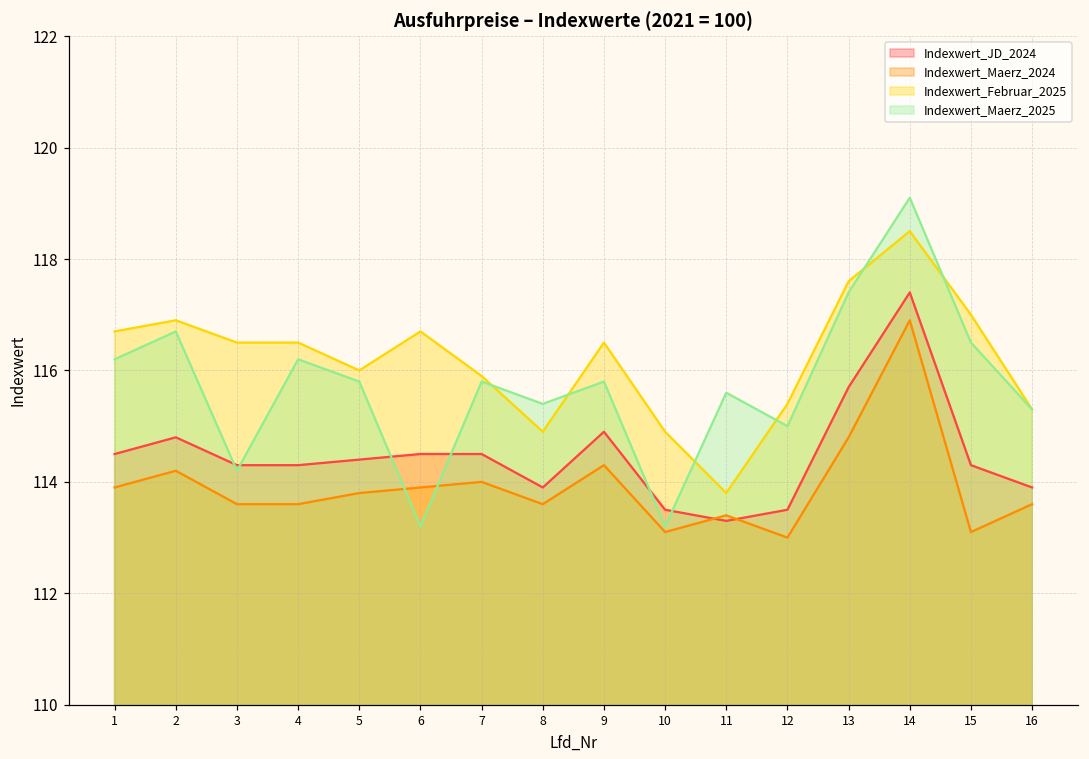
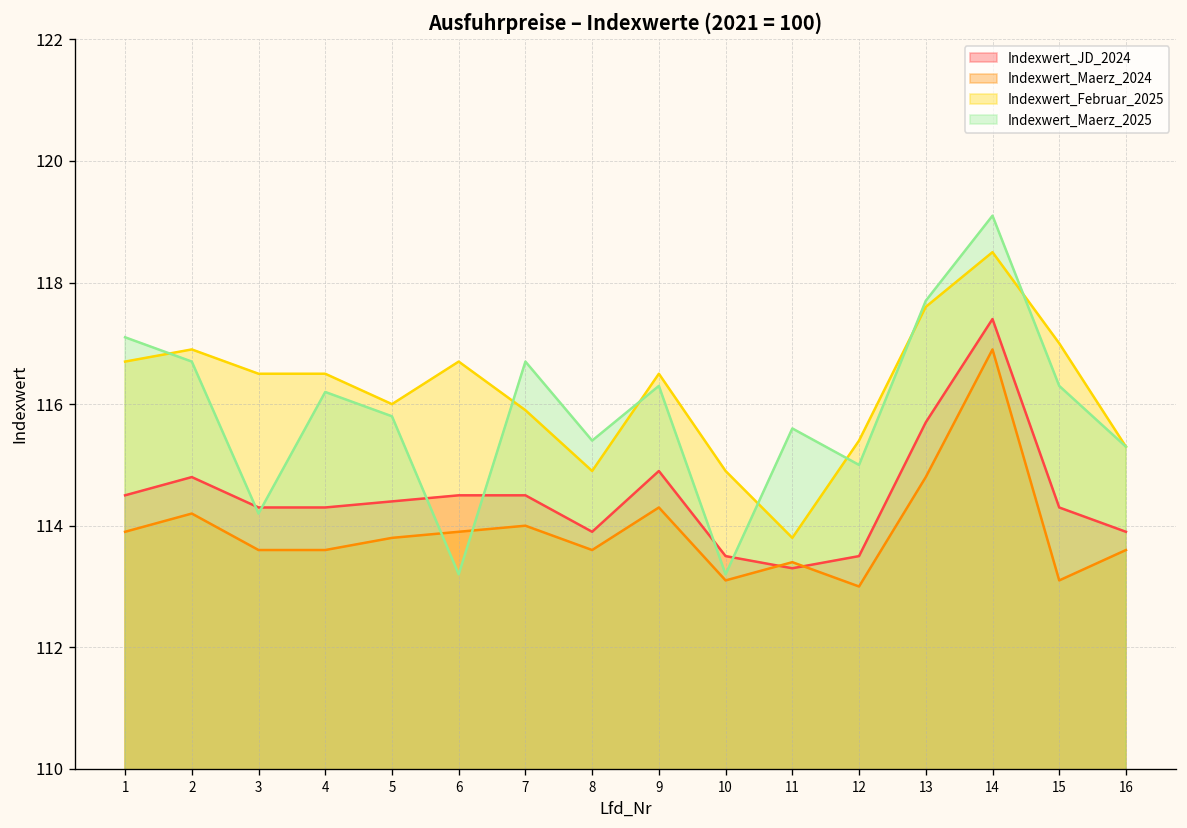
Indexwert_Maerz_2025, 1: 116.2 -> 117.1
Indexwert_Maerz_2025, 7: 115.8 -> 116.7
Indexwert_Maerz_2025, 9: 115.8 -> 116.3
Indexwert_Maerz_2025, 13: 117.4 -> 117.7
Indexwert_Maerz_2025, 15: 116.5 -> 116.3
